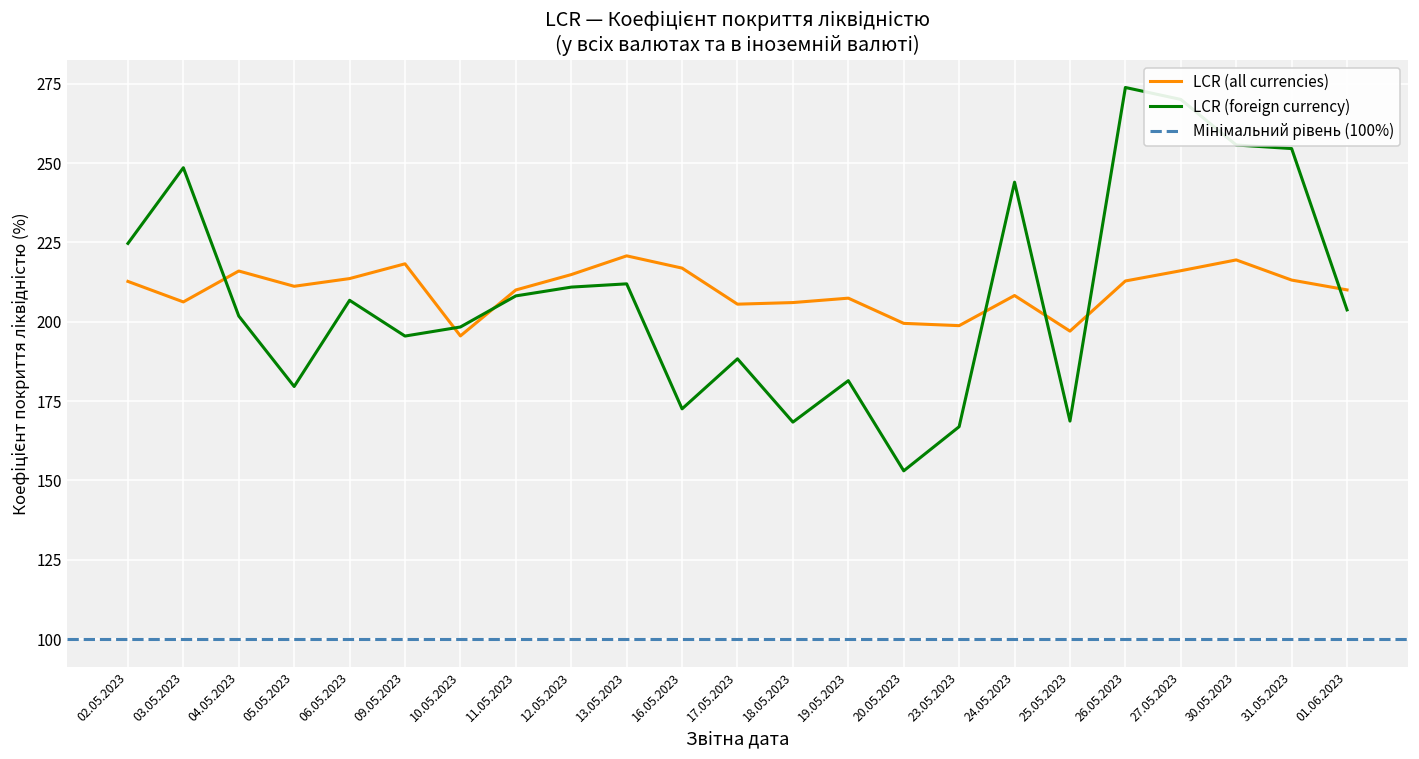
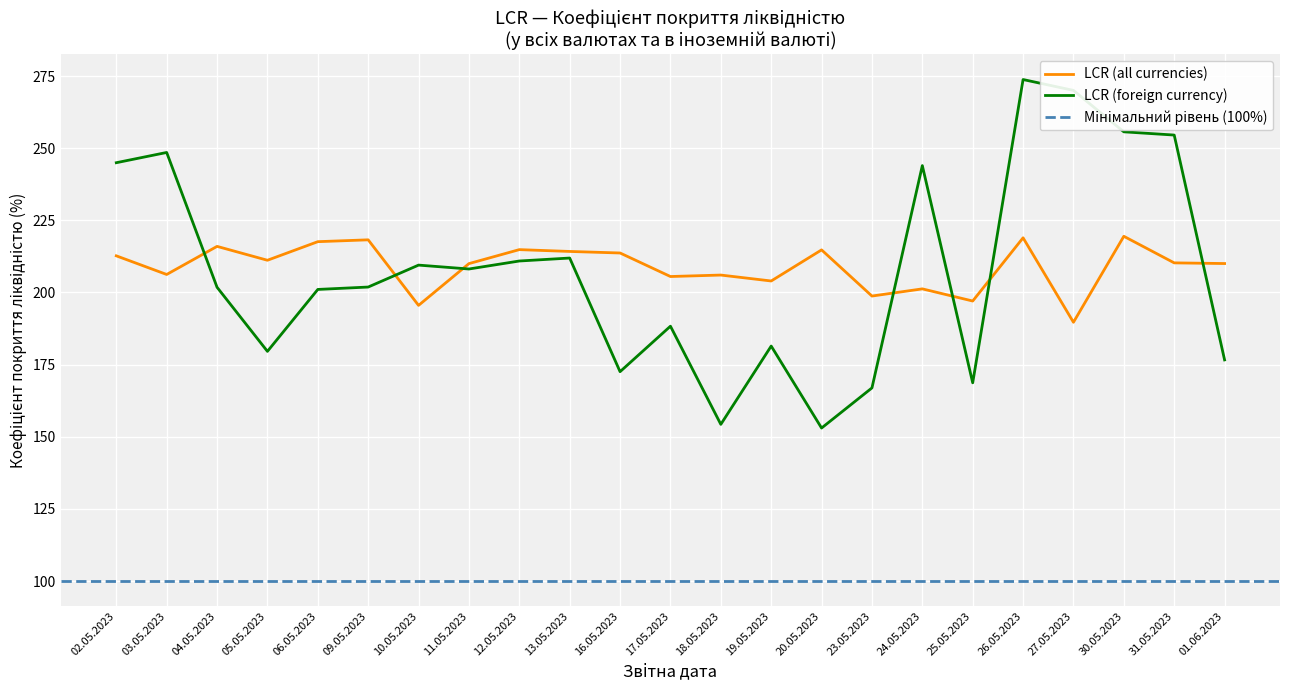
LCR (foreign currency), 02.05.2023: 225 -> 245
LCR (all currencies), 06.05.2023: 214 -> 218
LCR (foreign currency), 06.05.2023: 207 -> 201
LCR (foreign currency), 09.05.2023: 195 -> 202
LCR (foreign currency), 10.05.2023: 198 -> 209
LCR (all currencies), 13.05.2023: 221 -> 214
LCR (all currencies), 16.05.2023: 217 -> 214
LCR (foreign currency), 18.05.2023: 168 -> 154
LCR (all currencies), 19.05.2023: 207 -> 204
LCR (all currencies), 20.05.2023: 199 -> 215
LCR (all currencies), 24.05.2023: 208 -> 201
LCR (all currencies), 26.05.2023: 213 -> 219
LCR (all currencies), 27.05.2023: 216 -> 190
LCR (all currencies), 31.05.2023: 213 -> 210
LCR (foreign currency), 01.06.2023: 204 -> 177
